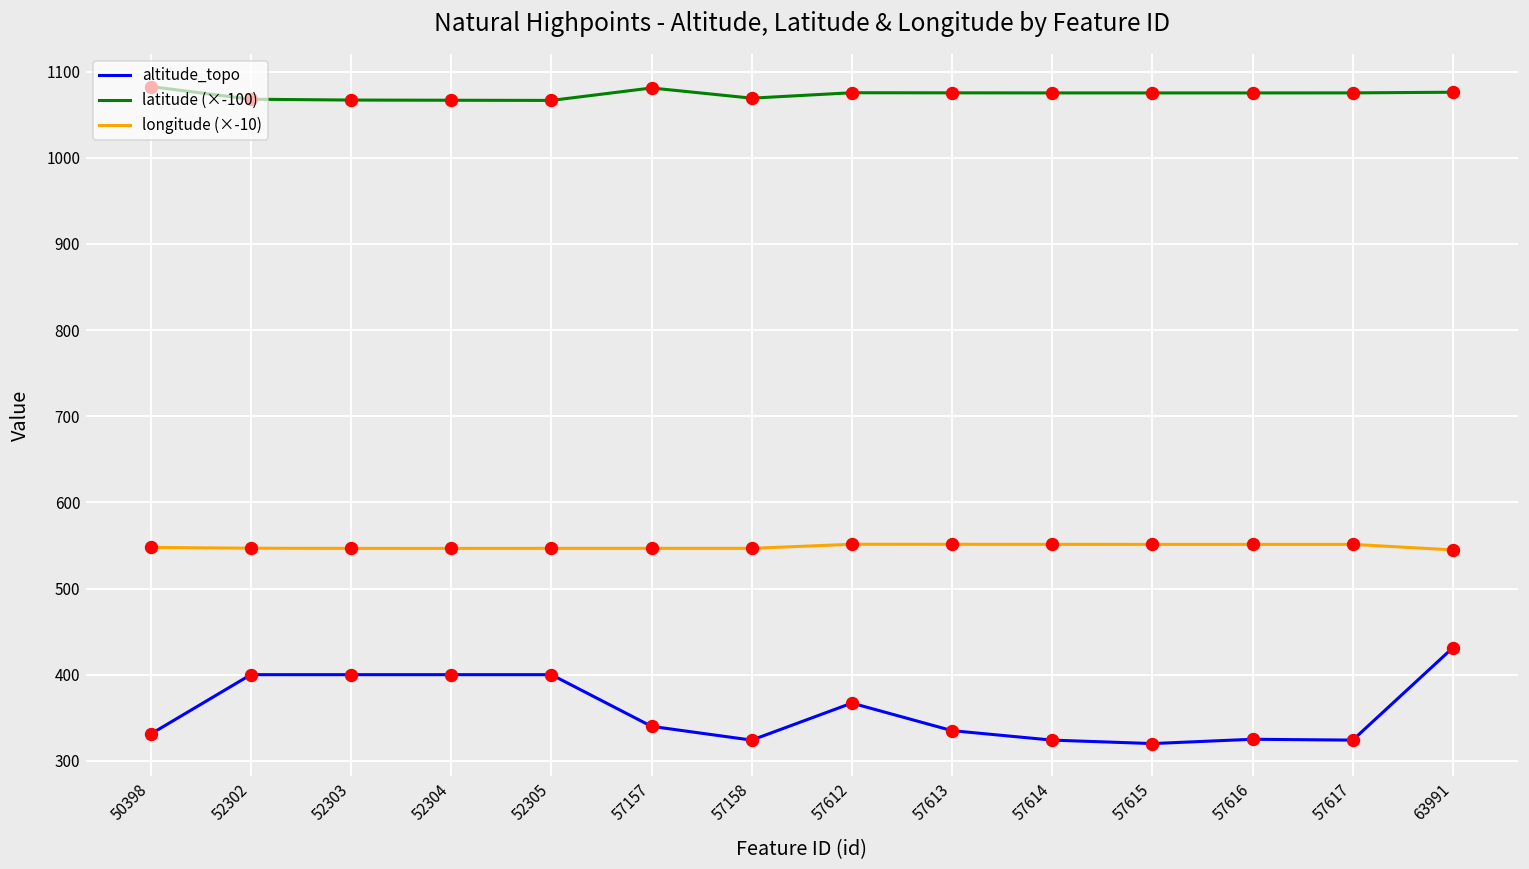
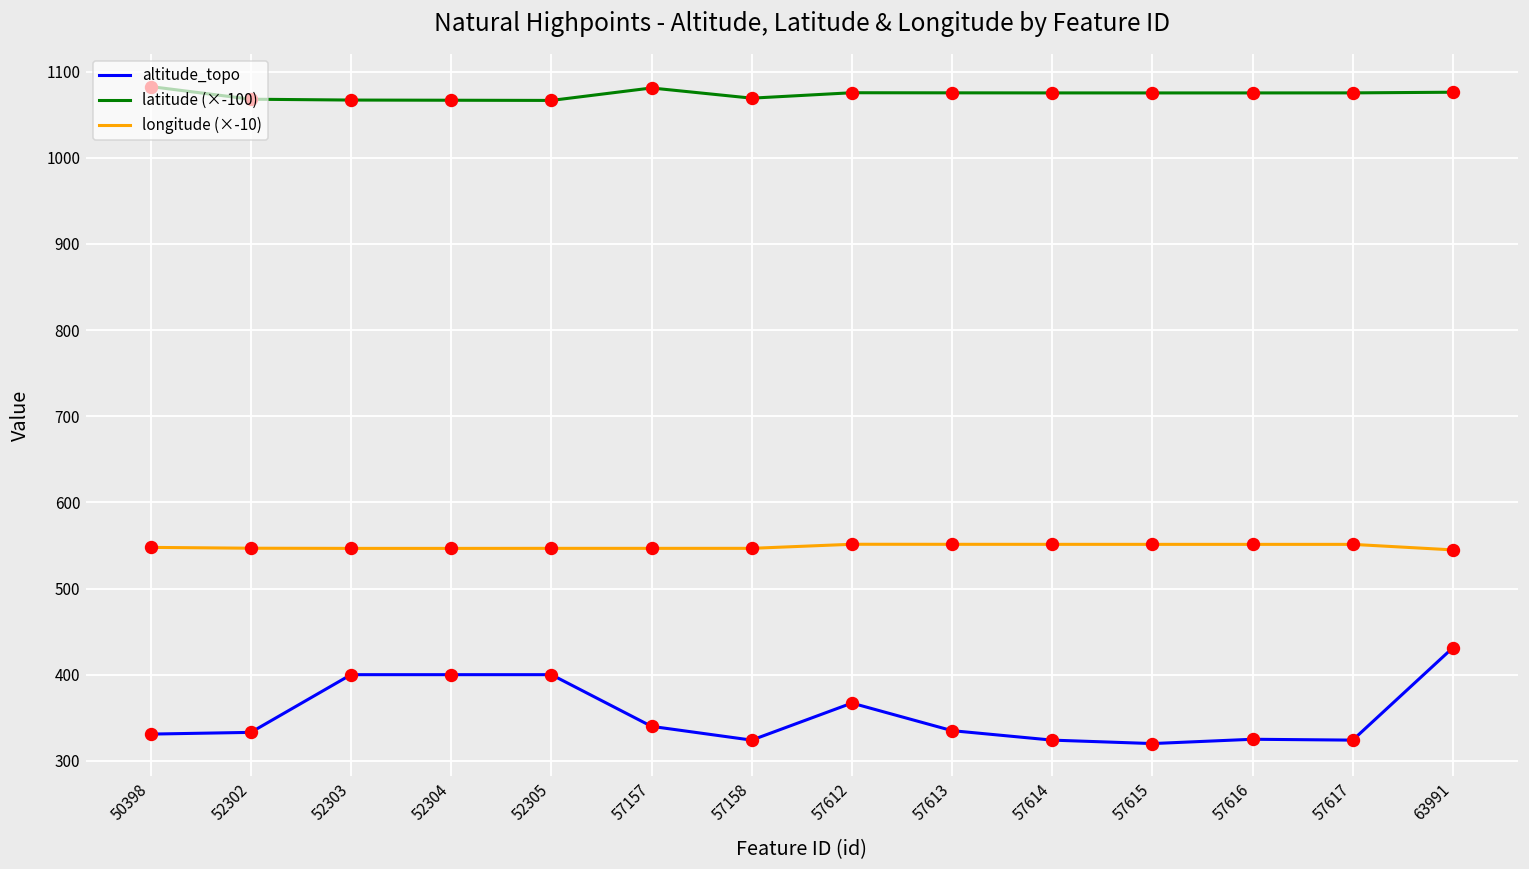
altitude_topo, 52302: 400 -> 330
